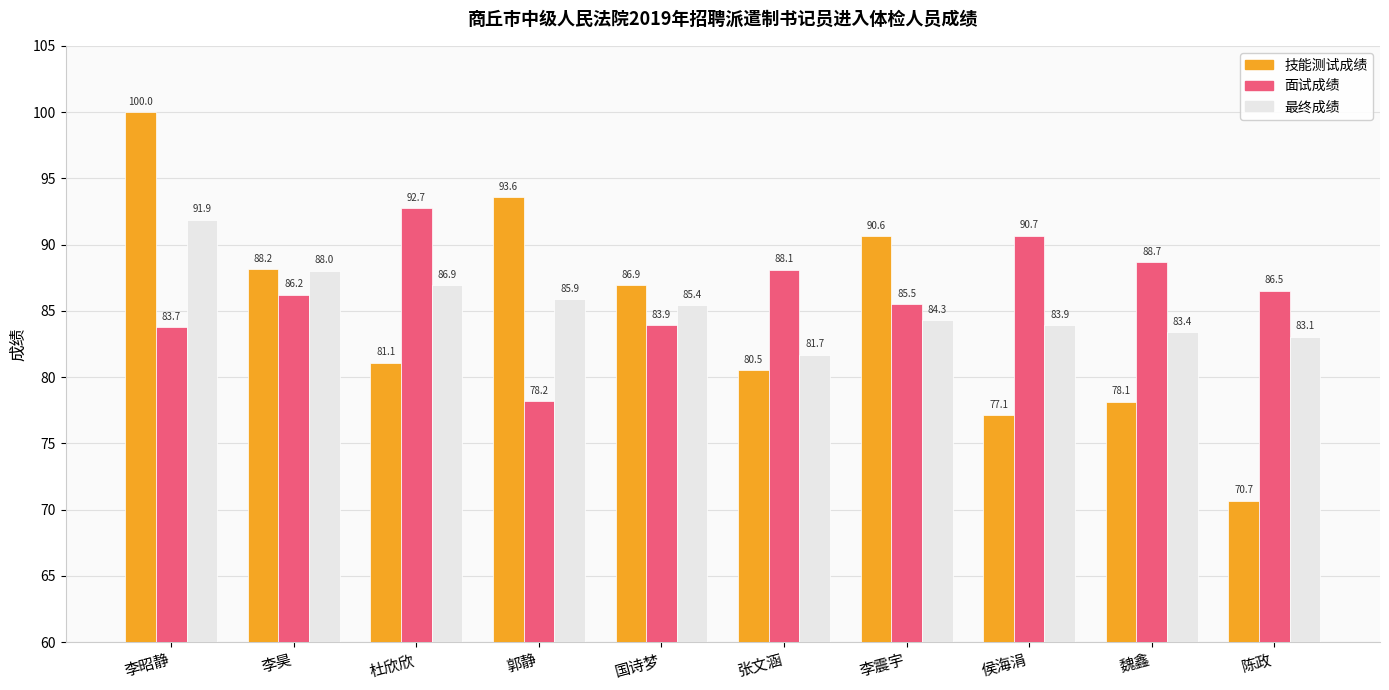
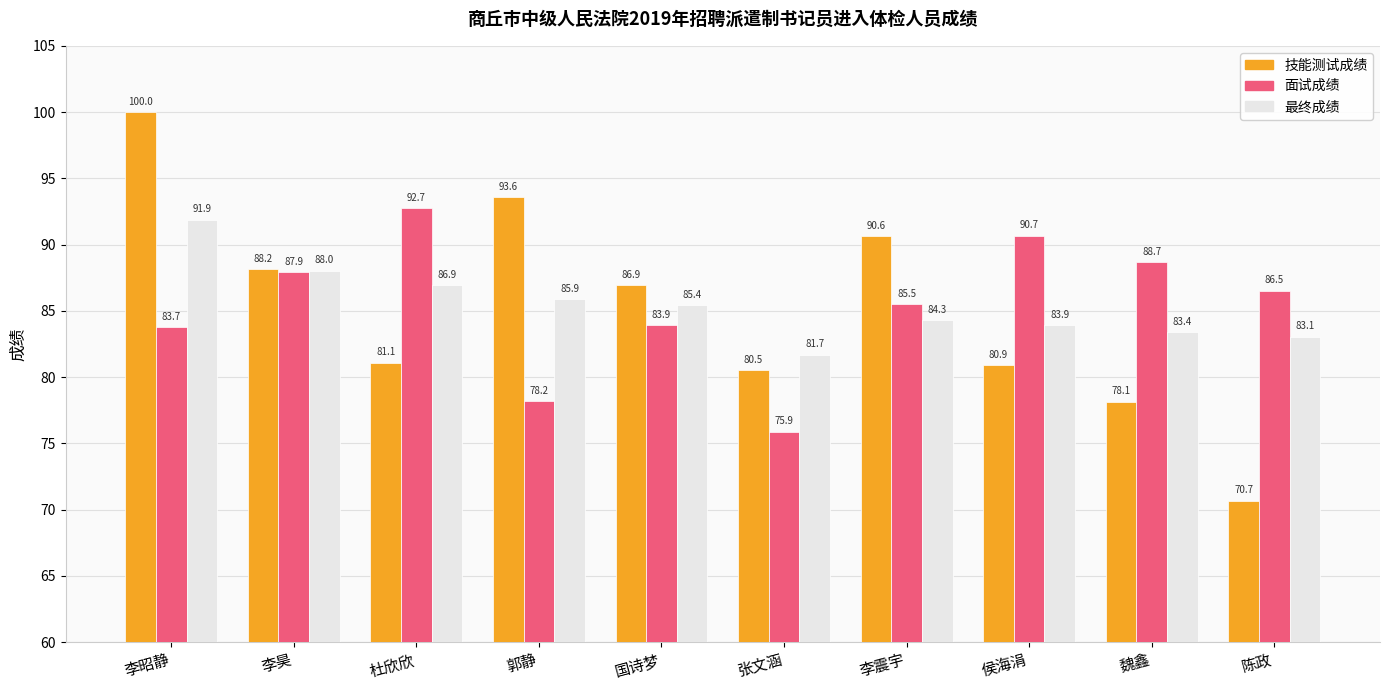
面试成绩, 李昊: 86.2 -> 87.9
面试成绩, 张文涵: 88.1 -> 75.9
技能测试成绩, 侯海涓: 77.1 -> 80.9
